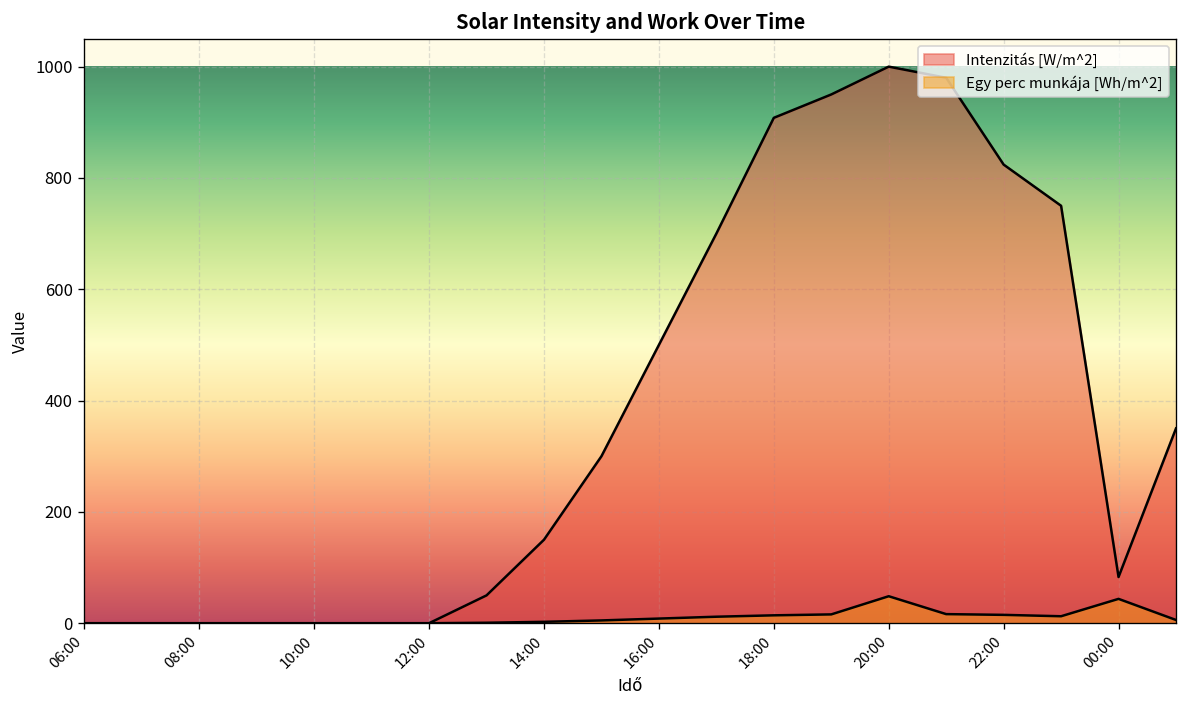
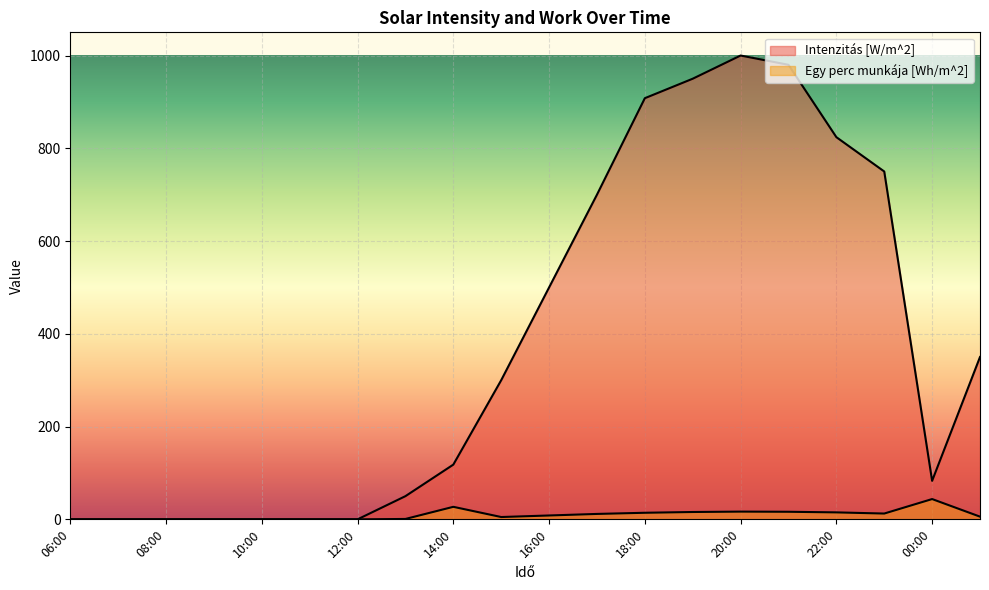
Intenzitás [W/m^2], 14:00: 150 -> 120
Egy perc munkája [Wh/m^2], 14:00: 0 -> 30
Egy perc munkája [Wh/m^2], 20:00: 50 -> 20
